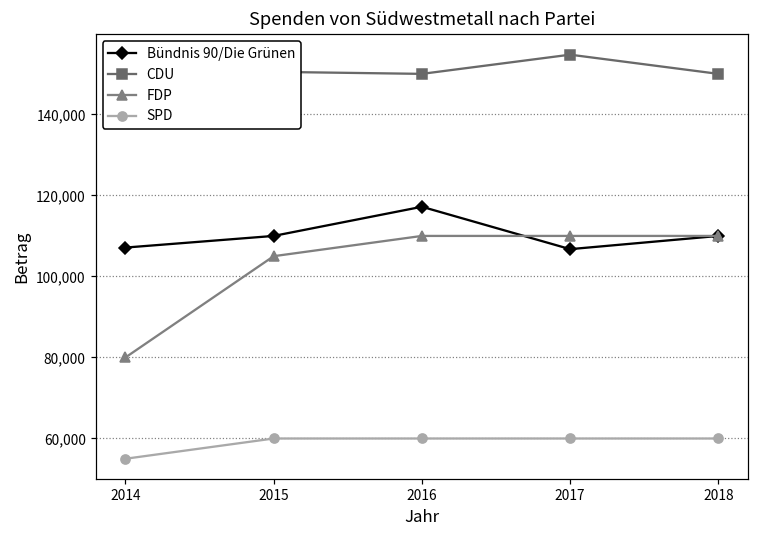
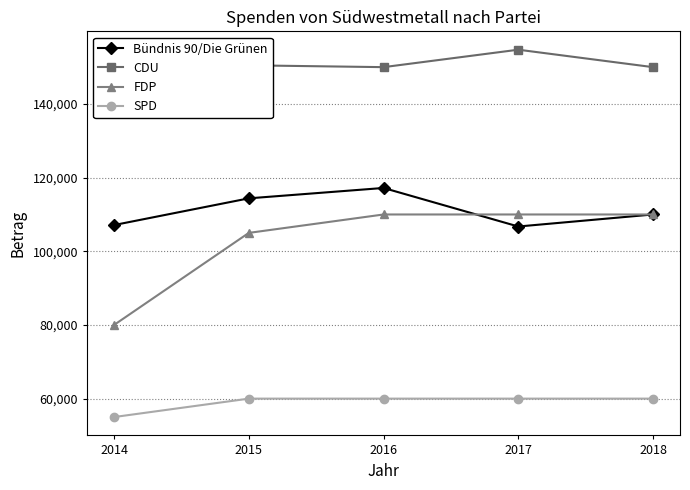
Bündnis 90/Die Grünen, 2015: 110,000 -> 114,000
